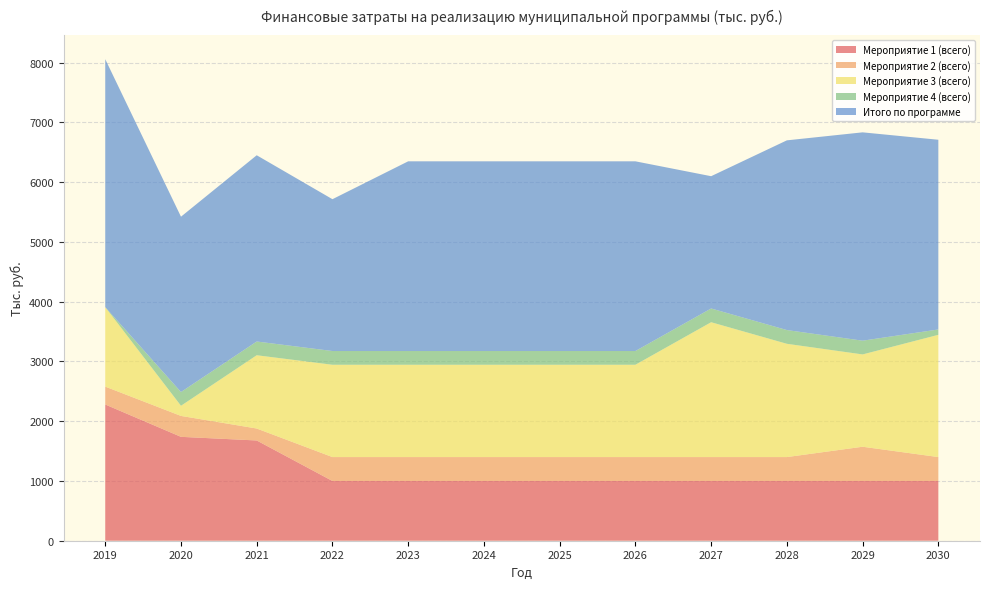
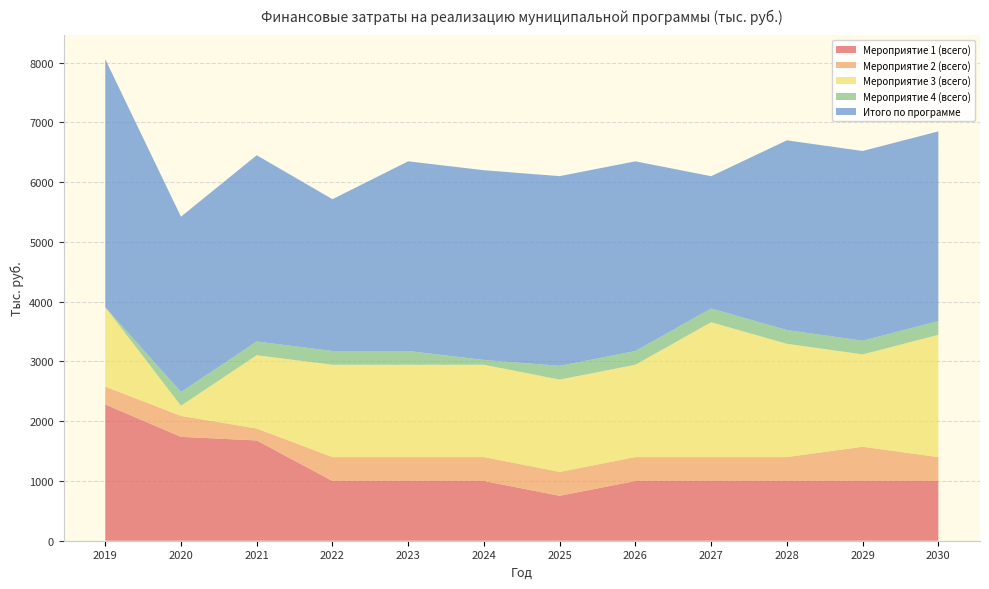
Мероприятие 4 (всего), 2024: 200 -> 100
Мероприятие 1 (всего), 2025: 1000 -> 800
Итого по программе, 2029: 3500 -> 3200
Мероприятие 4 (всего), 2030: 100 -> 200
